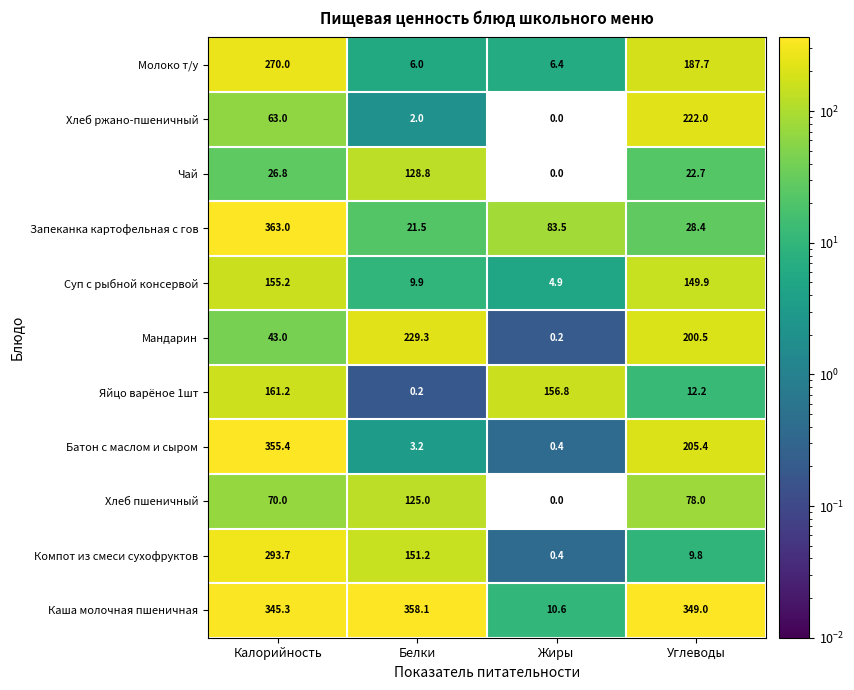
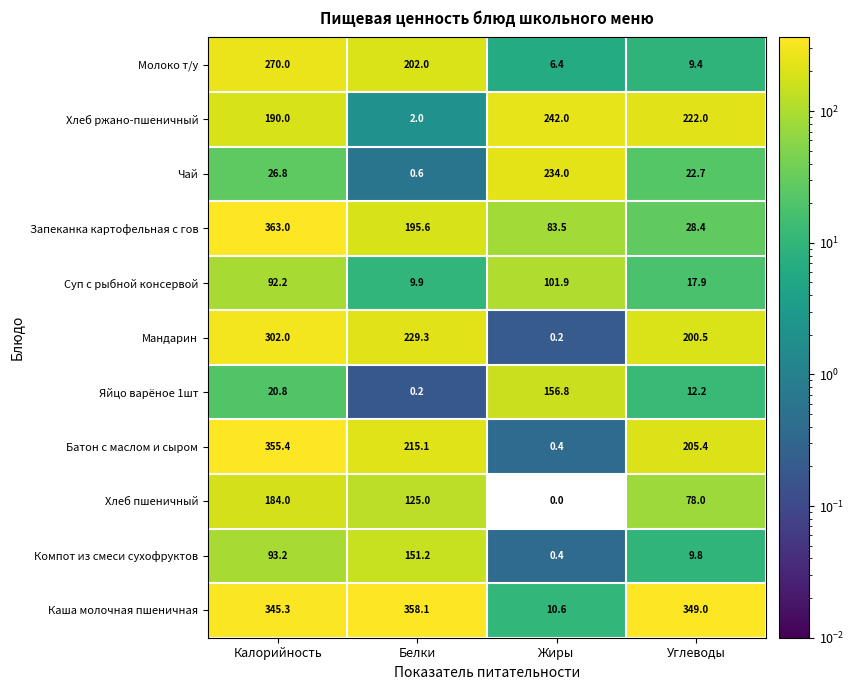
Молоко т/у, Белки: 6.0 -> 202.0
Молоко т/у, Углеводы: 187.7 -> 9.4
Хлеб ржано-пшеничный, Калорийность: 63.0 -> 190.0
Хлеб ржано-пшеничный, Жиры: 0.0 -> 242.0
Чай, Белки: 128.8 -> 0.6
Чай, Жиры: 0.0 -> 234.0
Запеканка картофельная с гов, Белки: 21.5 -> 195.6
Суп с рыбной консервой, Калорийность: 155.2 -> 92.2
Суп с рыбной консервой, Жиры: 4.9 -> 101.9
Суп с рыбной консервой, Углеводы: 149.9 -> 17.9
Мандарин, Калорийность: 43.0 -> 302.0
Яйцо варёное 1шт, Калорийность: 161.2 -> 20.8
Батон с маслом и сыром, Белки: 3.2 -> 215.1
Хлеб пшеничный, Калорийность: 70.0 -> 184.0
Компот из смеси сухофруктов, Калорийность: 293.7 -> 93.2
